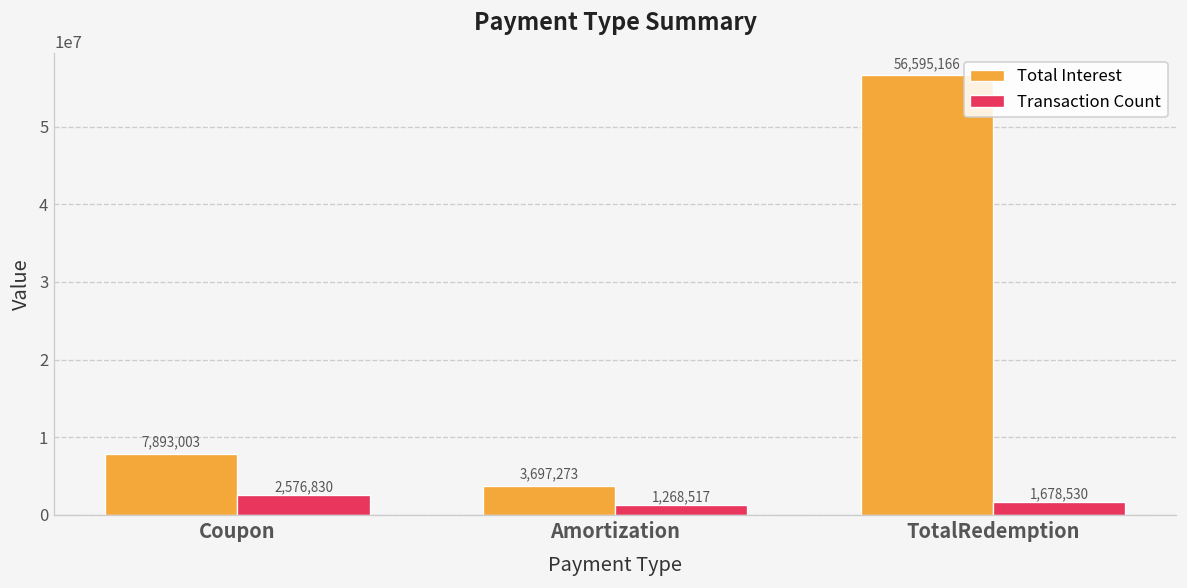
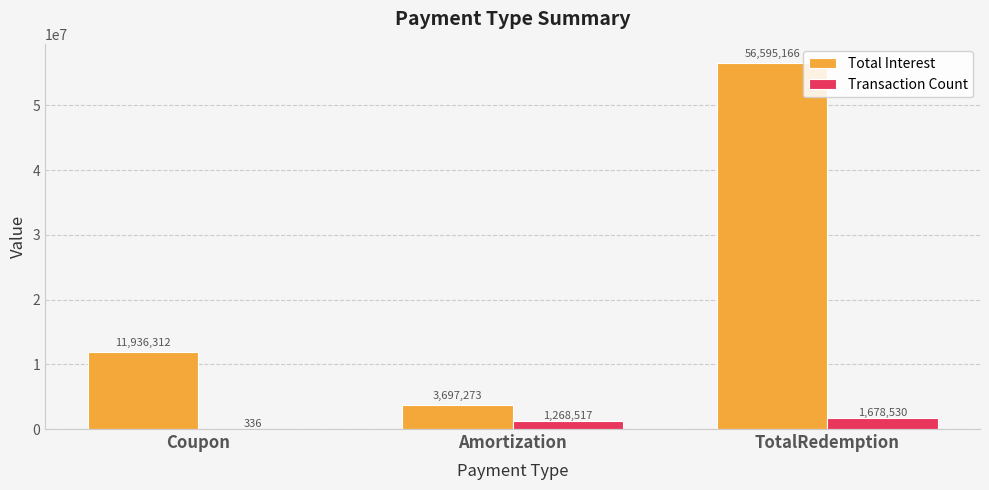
Total Interest, Coupon: 7,893,003 -> 11,936,312
Transaction Count, Coupon: 2,576,830 -> 336
